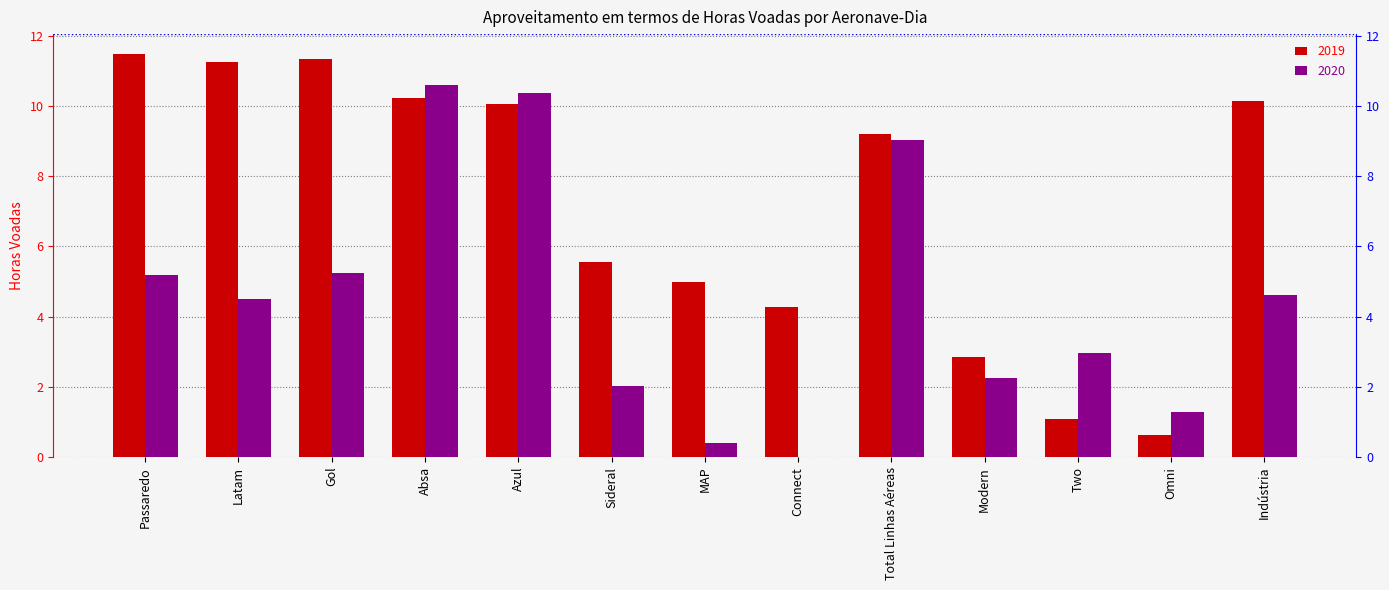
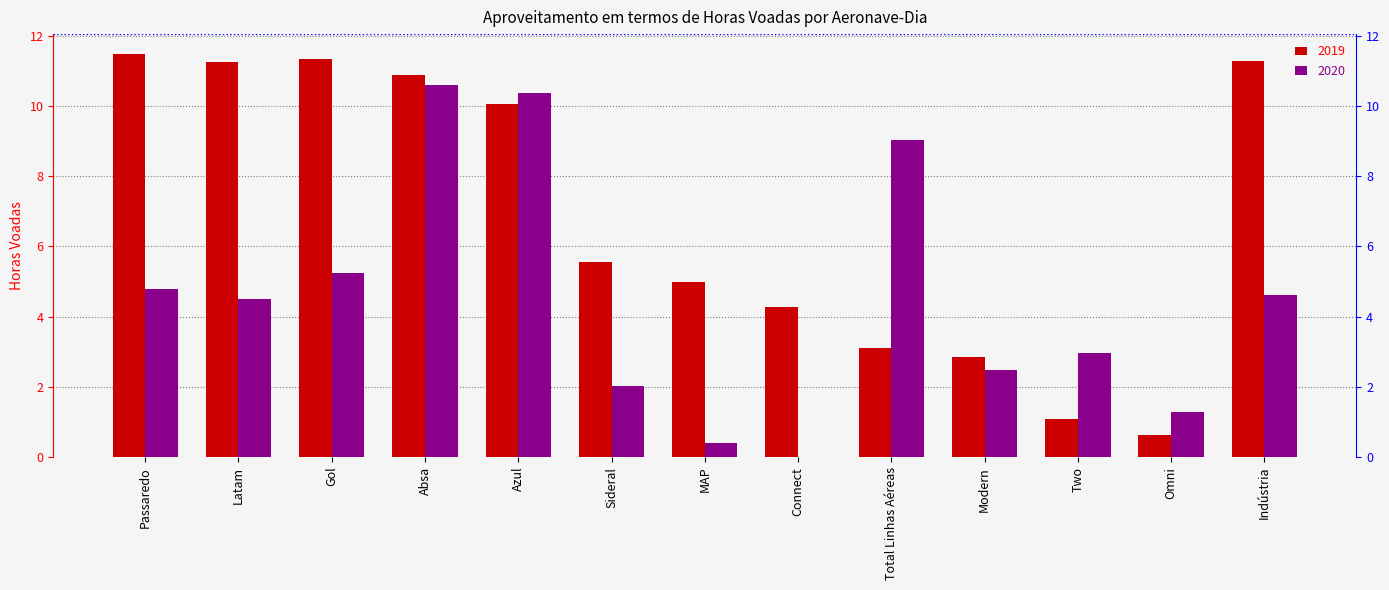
2020, Passaredo: 5.2 -> 4.8
2019, Absa: 10.2 -> 10.9
2019, Total Linhas Aéreas: 9.2 -> 3.1
2020, Modern: 2.3 -> 2.5
2019, Indústria: 10.1 -> 11.3
